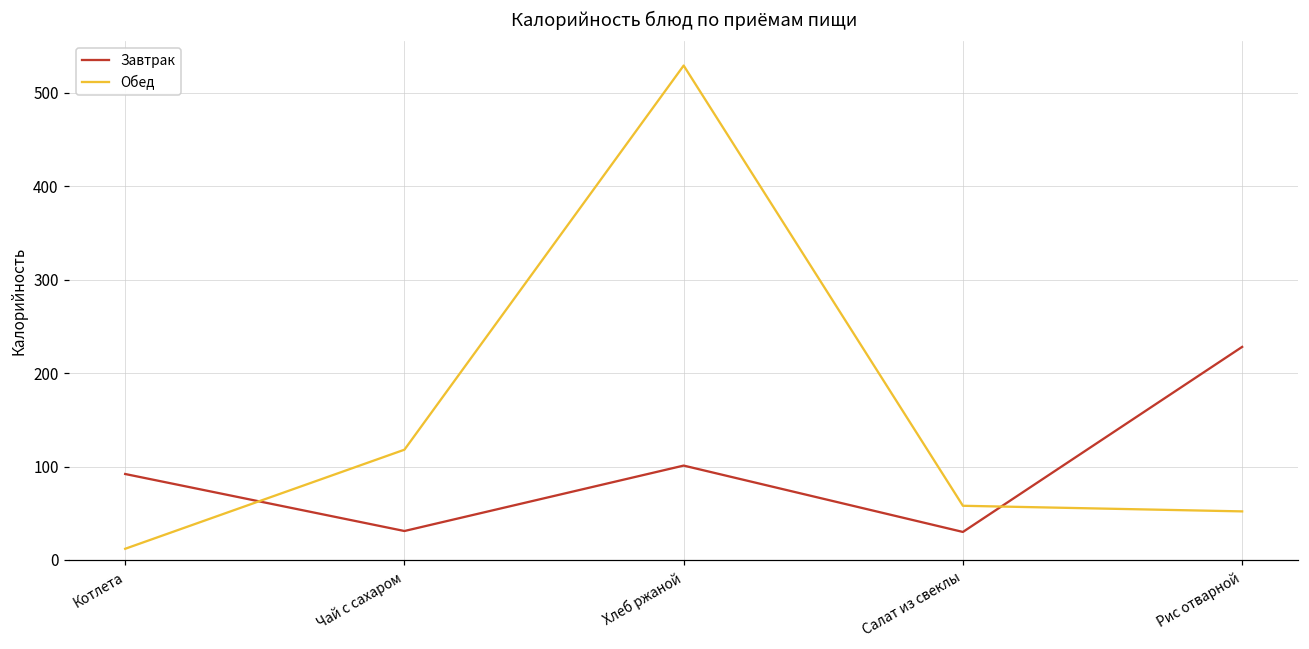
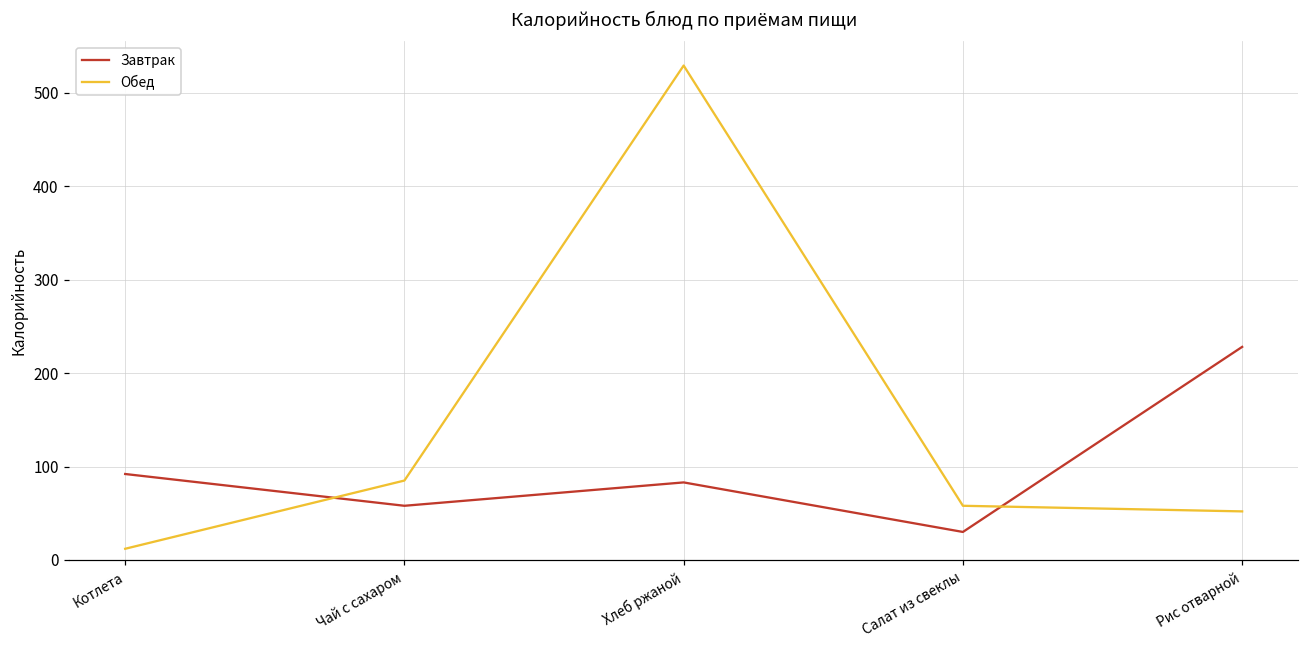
Завтрак, Чай с сахаром: 30 -> 60
Обед, Чай с сахаром: 120 -> 90
Завтрак, Хлеб ржаной: 100 -> 80
